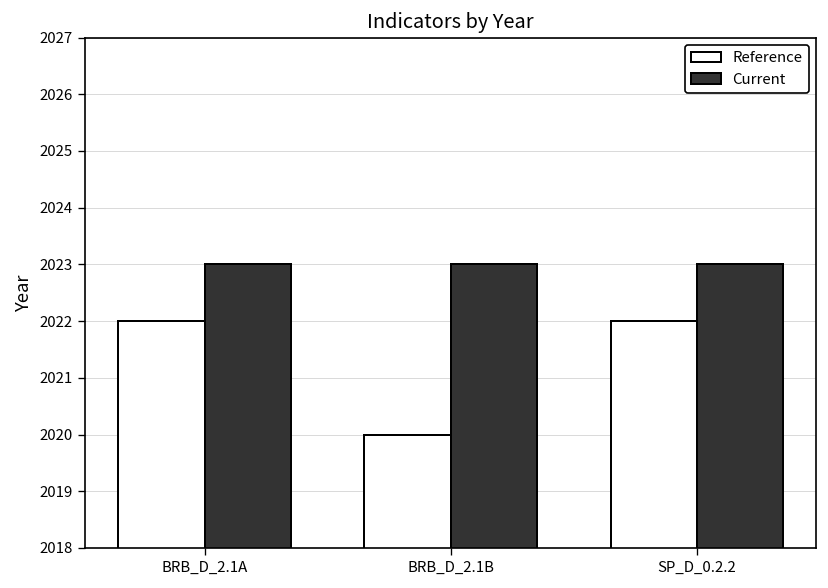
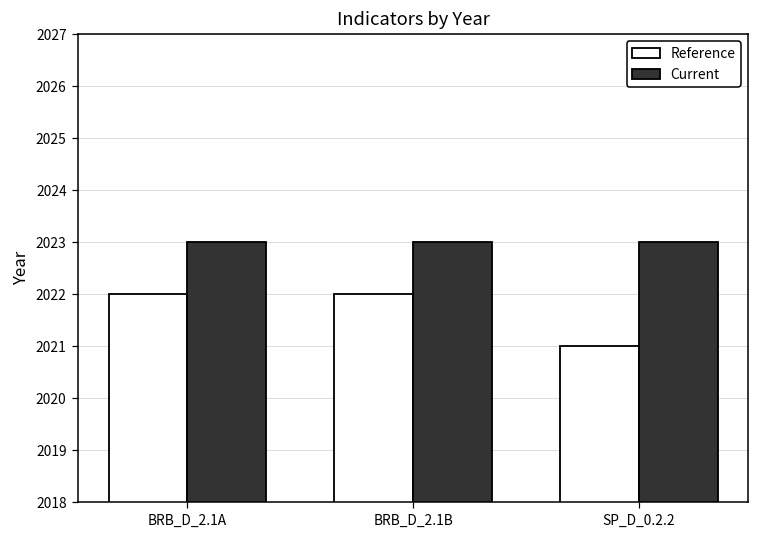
Reference, BRB_D_2.1B: 2020 -> 2022
Reference, SP_D_0.2.2: 2022 -> 2021
